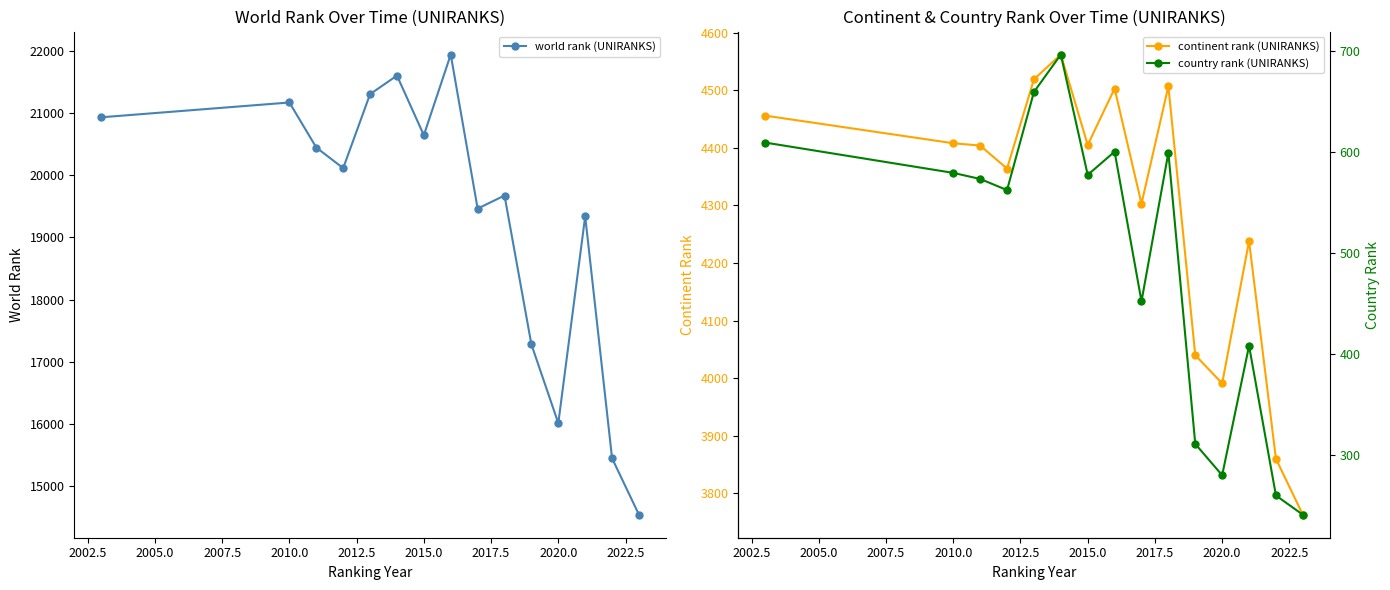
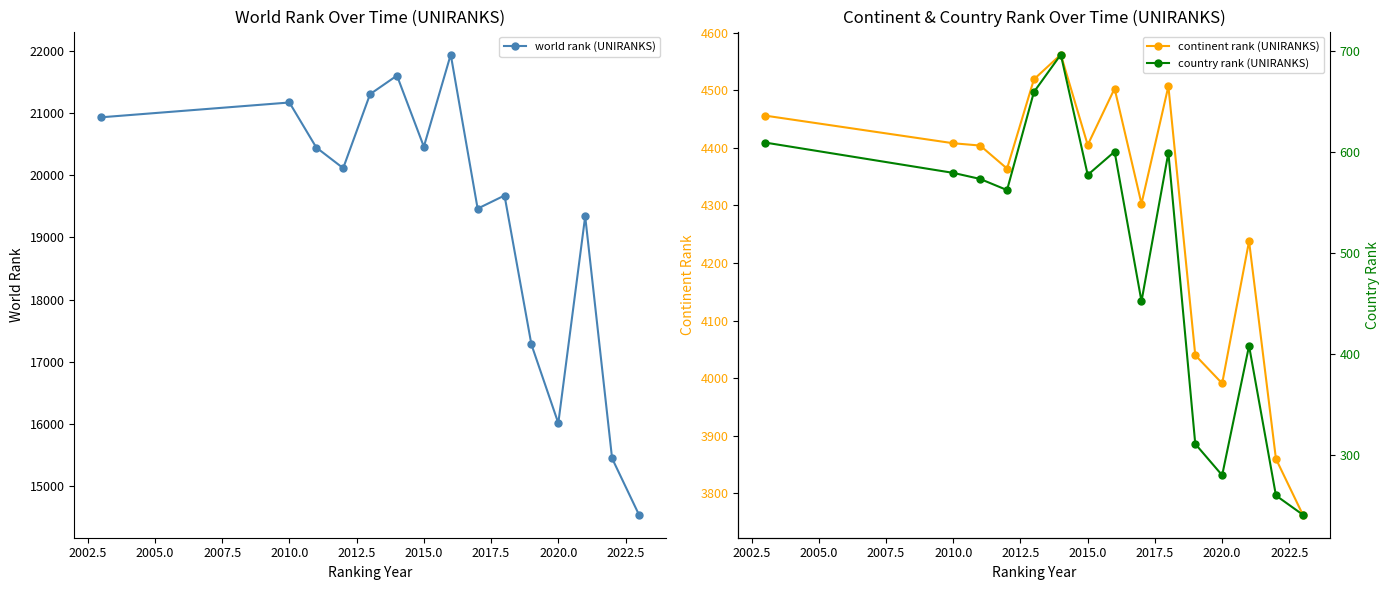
World Rank Over Time (UNIRANKS), 2015.0: 20600 -> 20500
